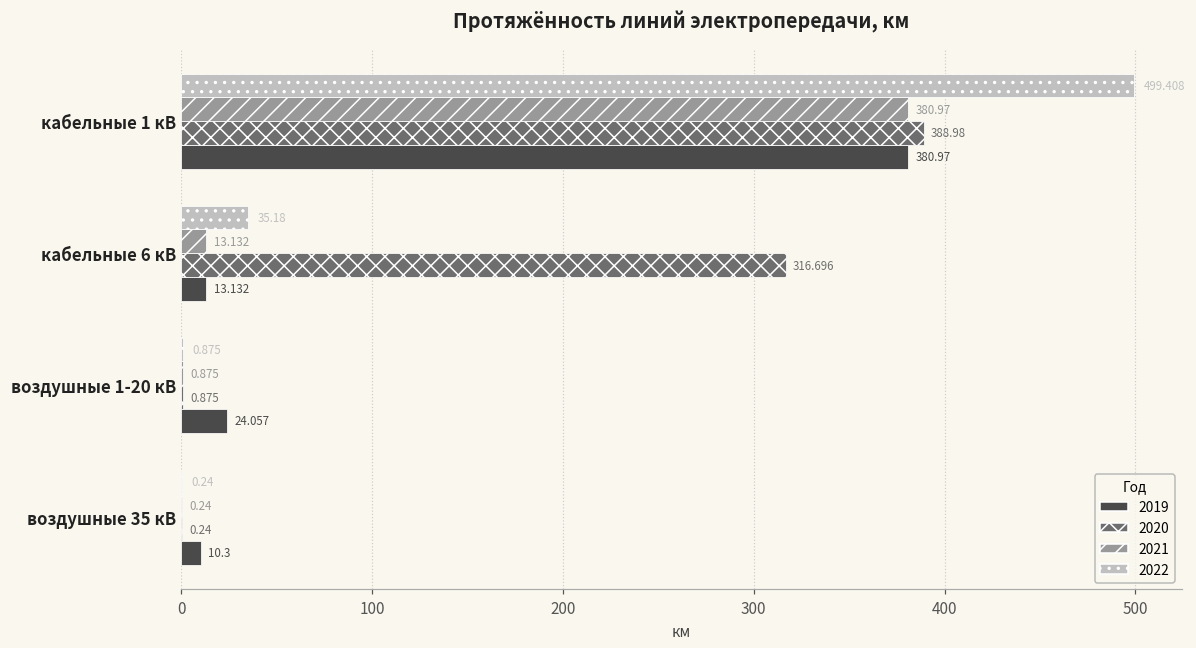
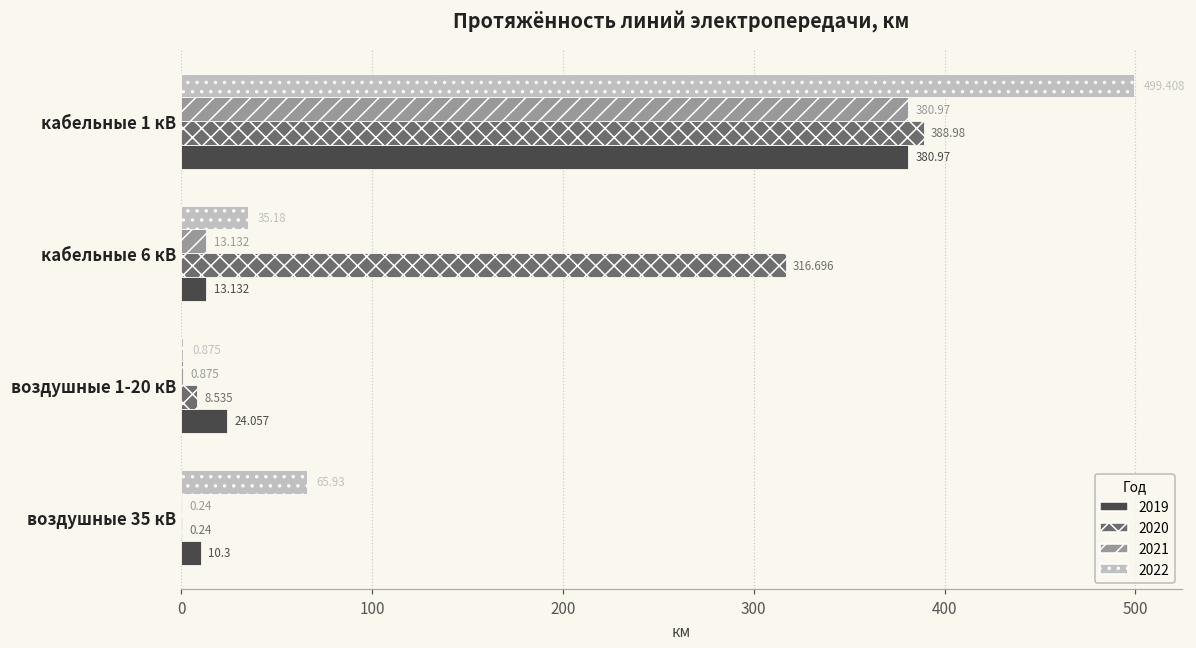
2020, воздушные 1-20 кВ: 0.875 -> 8.535
2022, воздушные 35 кВ: 0.24 -> 65.93
